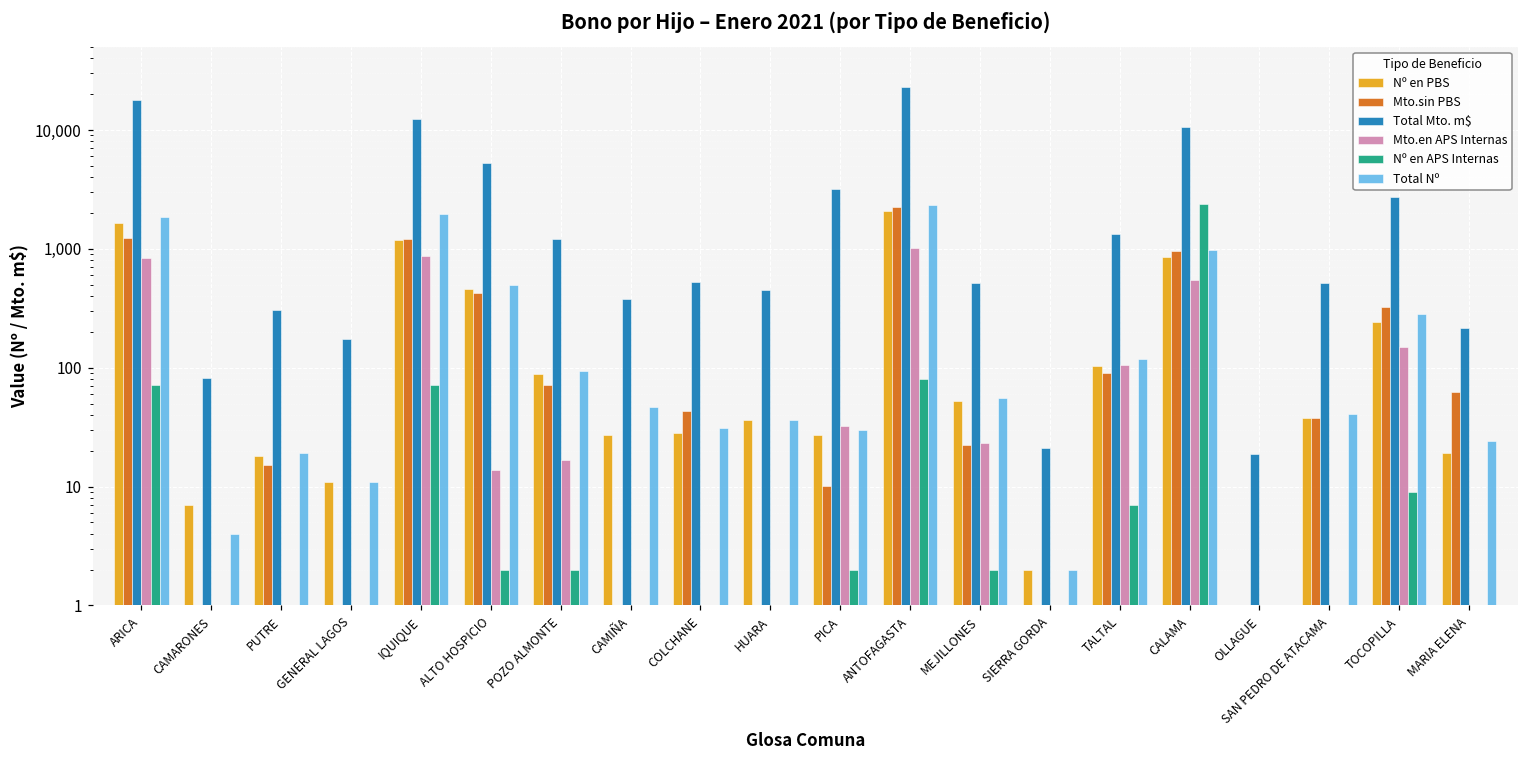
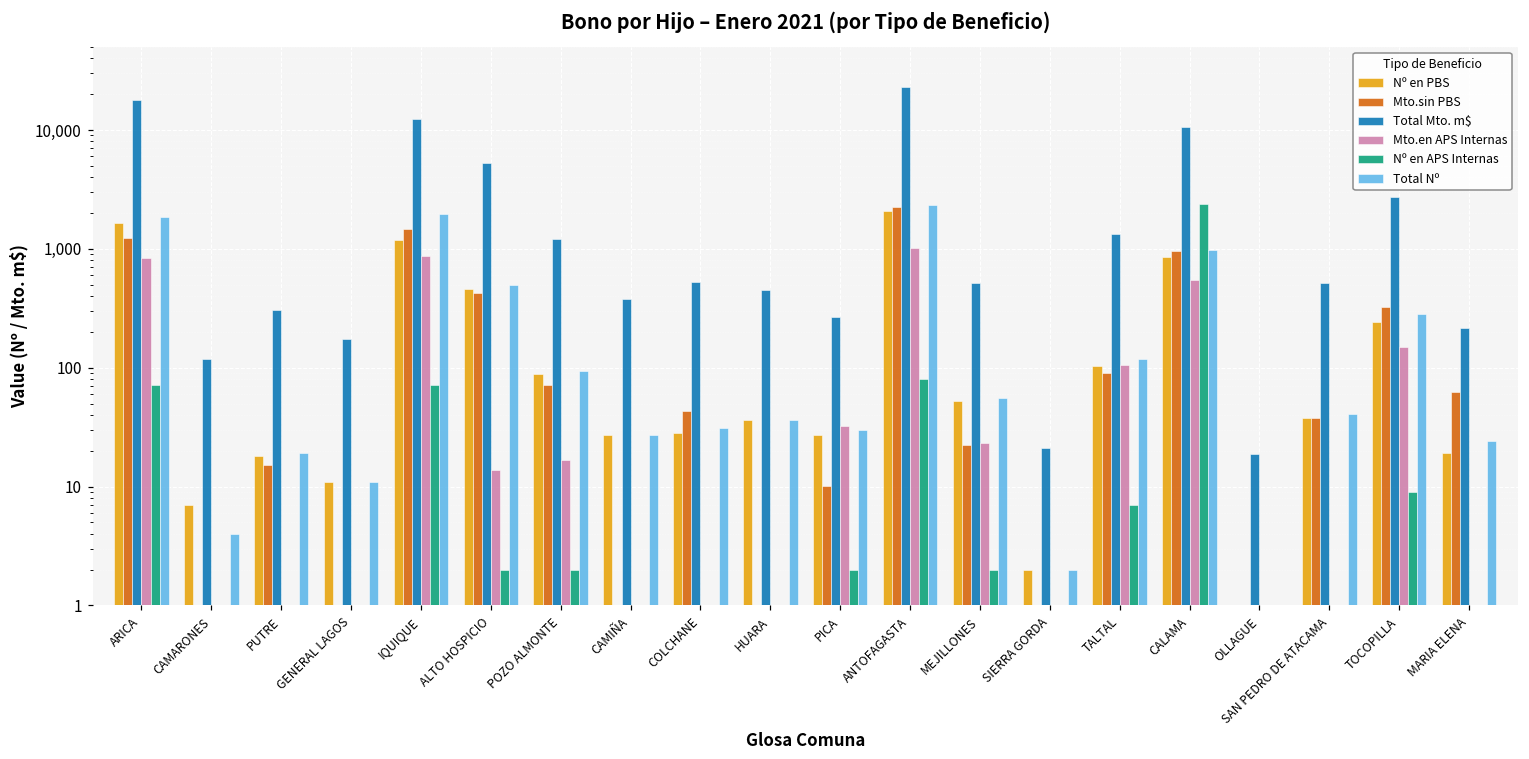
Total Mto. m$, CAMARONES: 80 -> 120
Mto.sin PBS, IQUIQUE: 1,200 -> 1,500
Total Nº, CAMIÑA: 50 -> 27
Total Mto. m$, PICA: 3,200 -> 270
